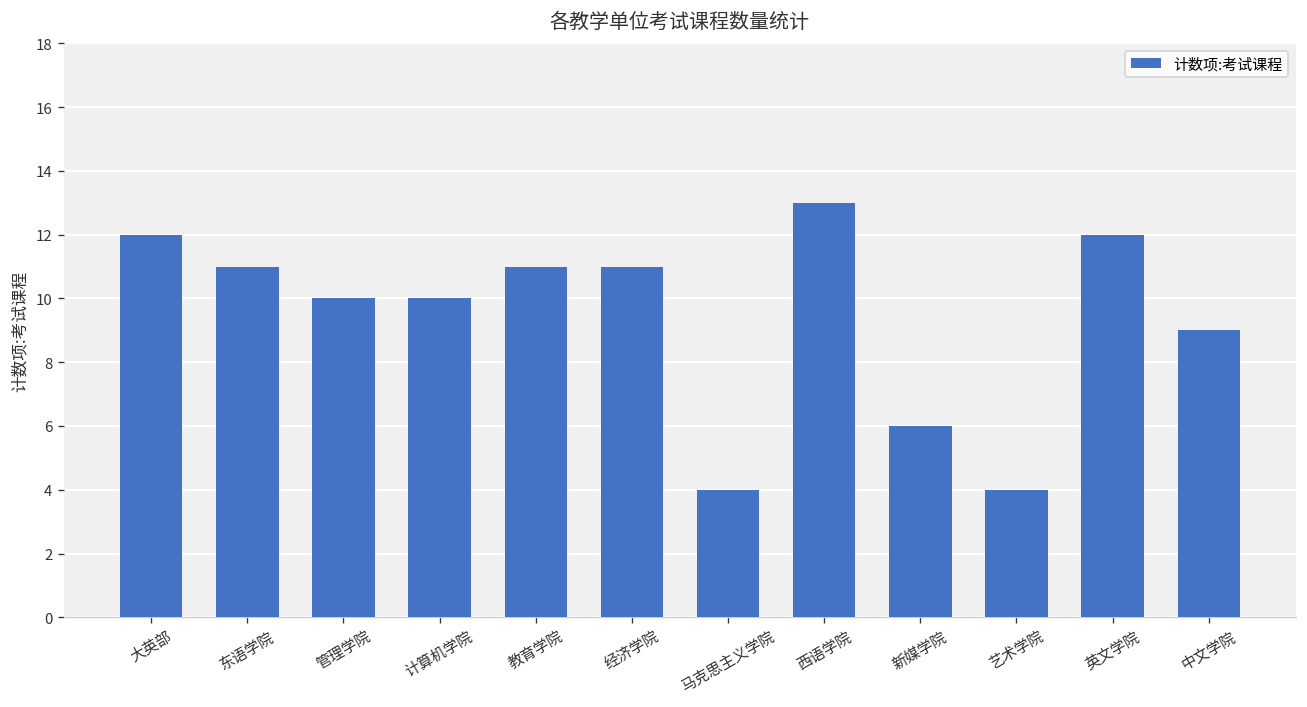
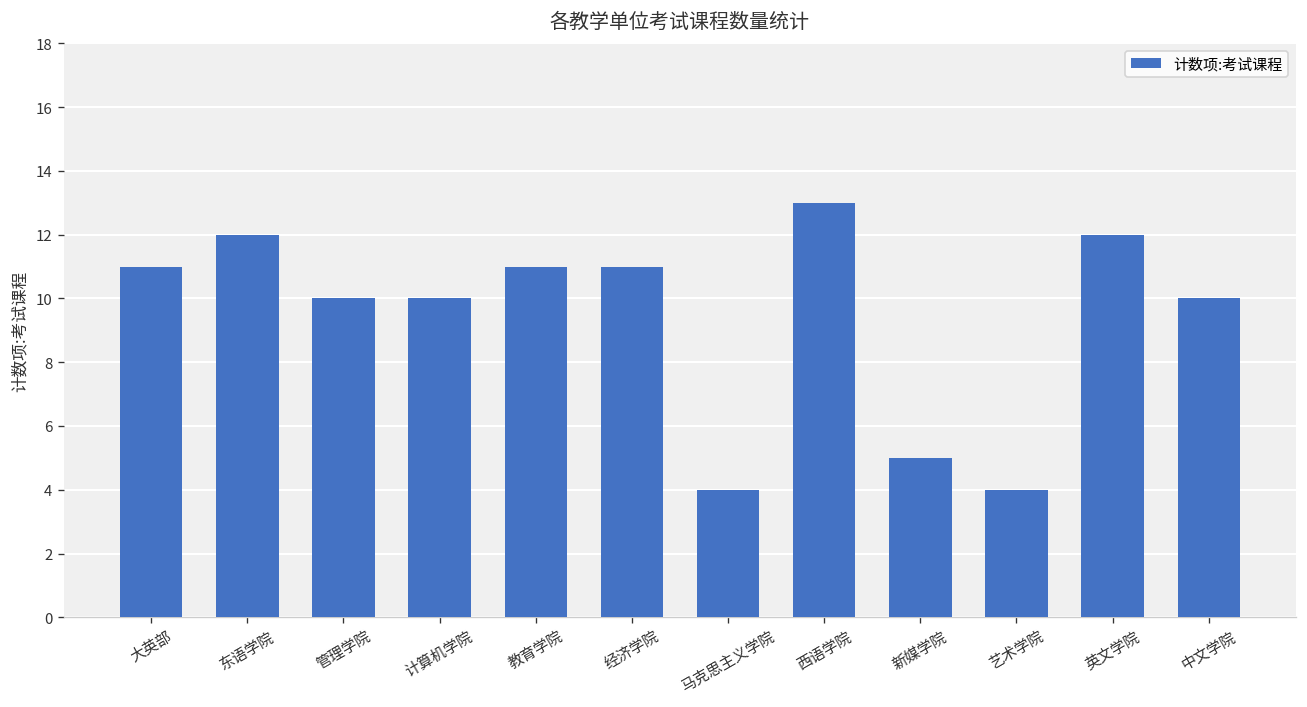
大英部: 12 -> 11
东语学院: 11 -> 12
新媒学院: 6 -> 5
中文学院: 9 -> 10
